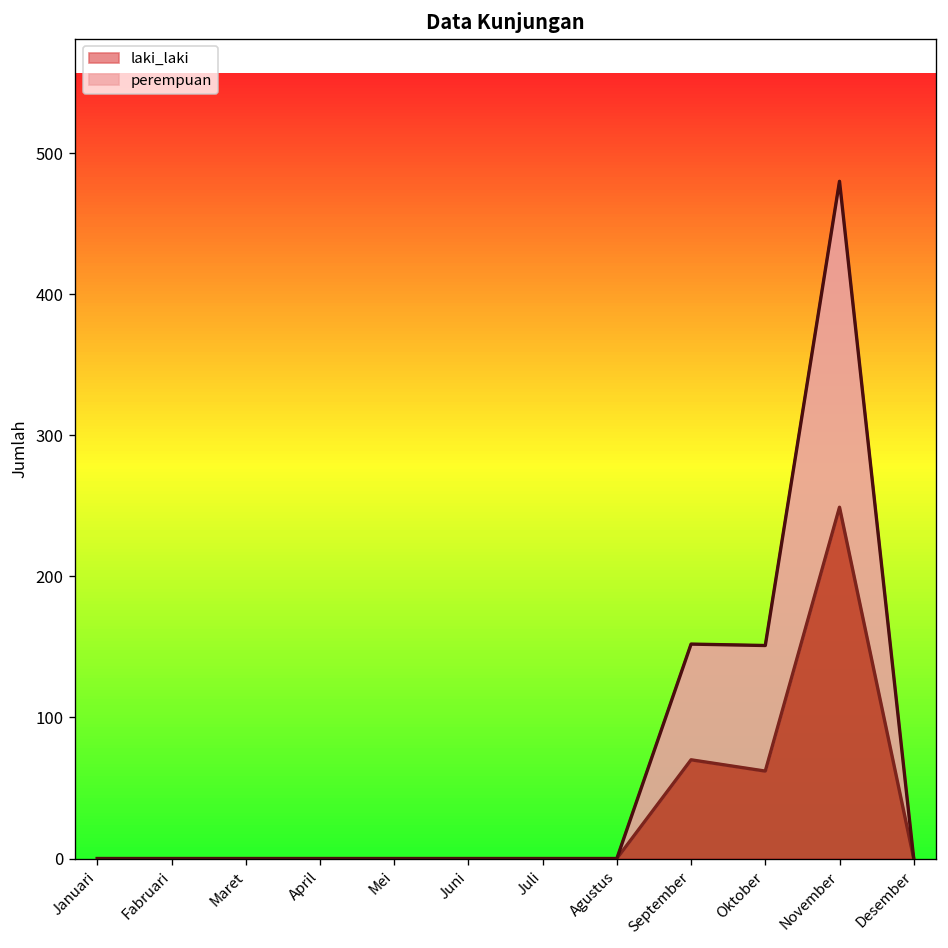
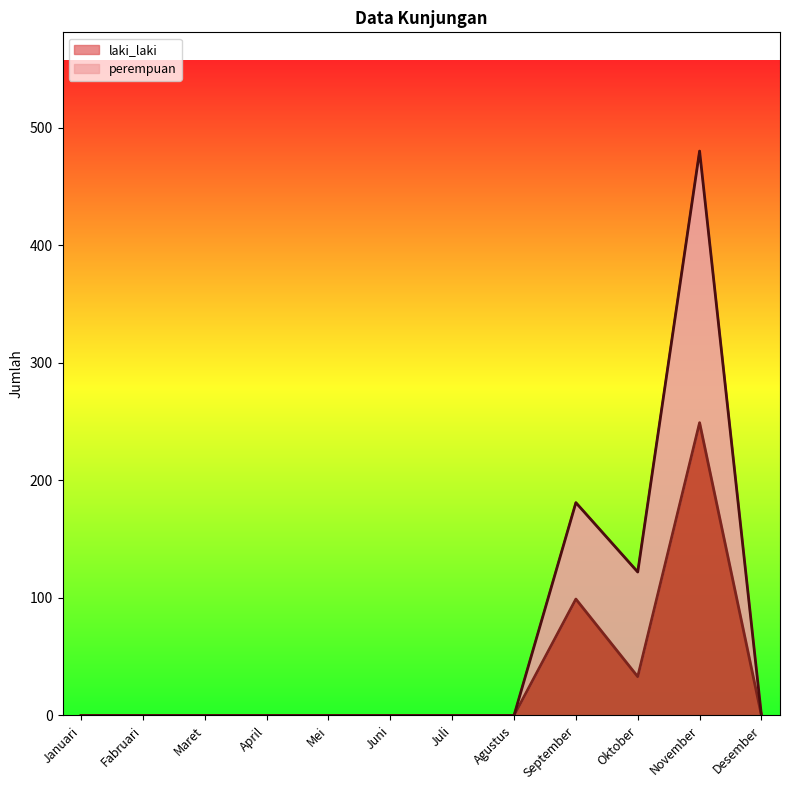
laki_laki, September: 70 -> 99
laki_laki, Oktober: 62 -> 33
